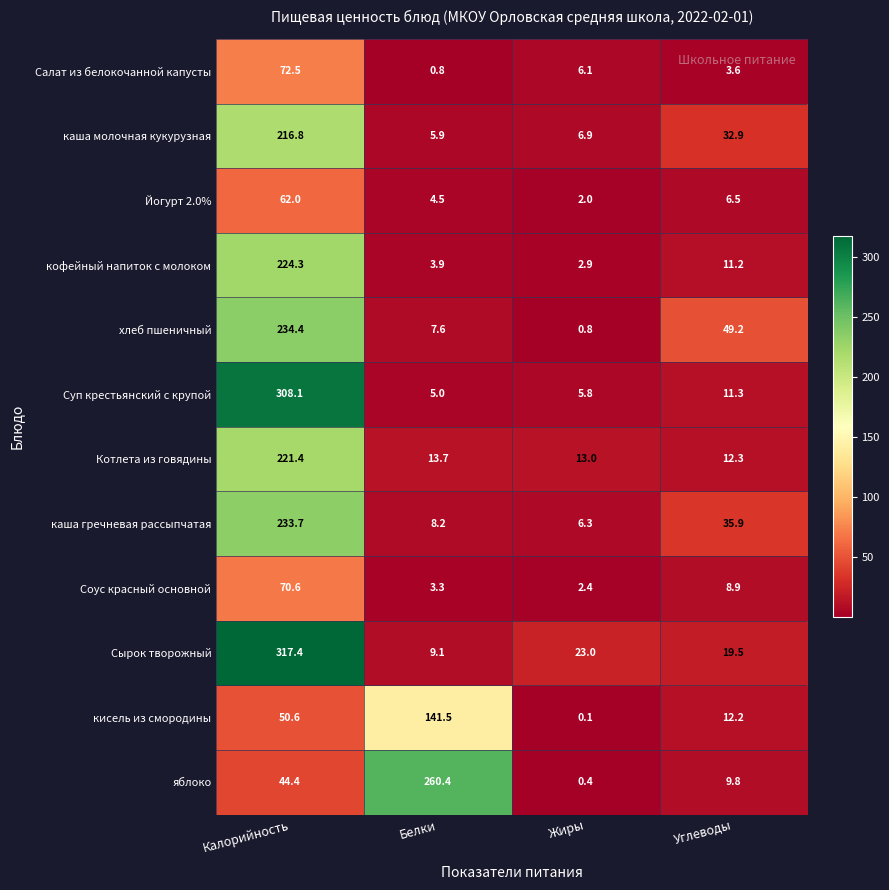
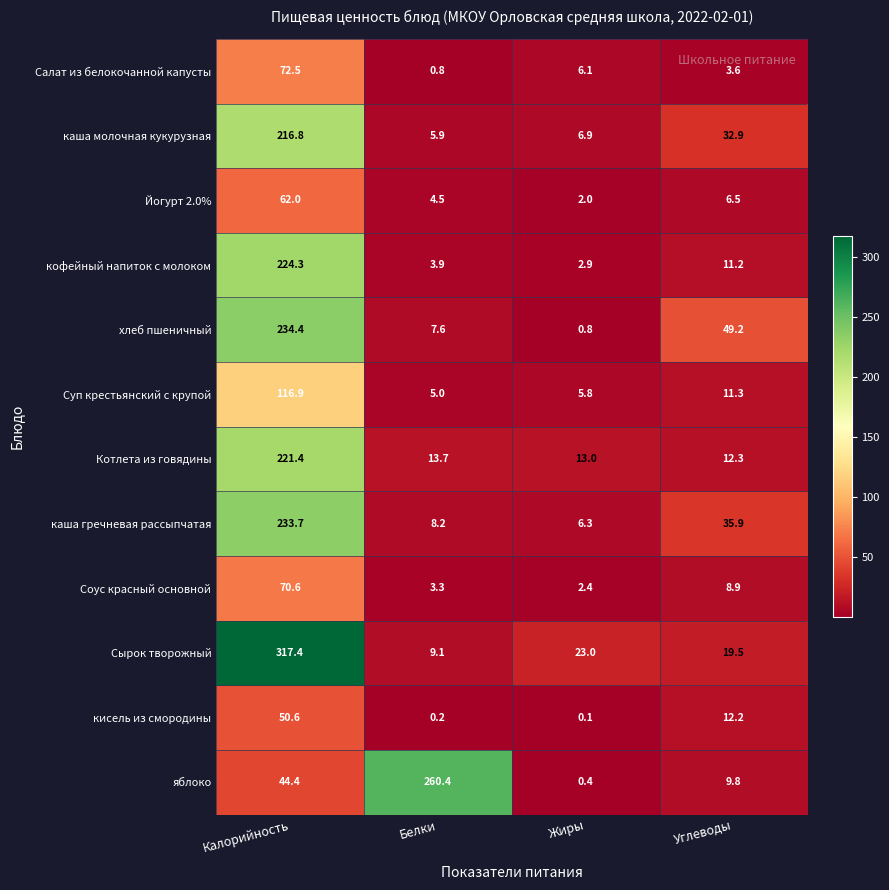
Суп крестьянский с крупой, Калорийность: 308.1 -> 116.9
кисель из смородины, Белки: 141.5 -> 0.2
